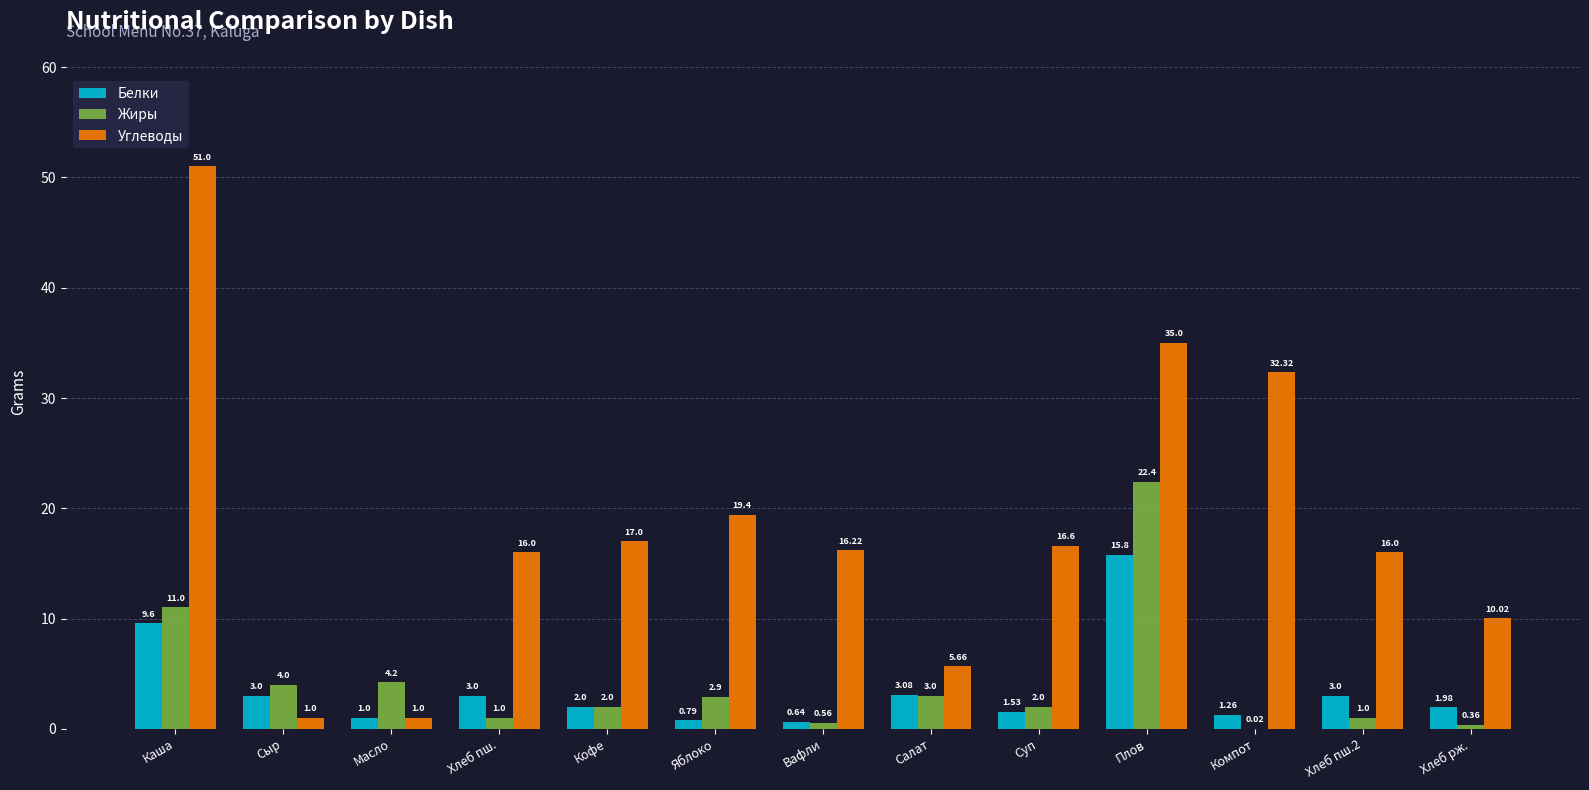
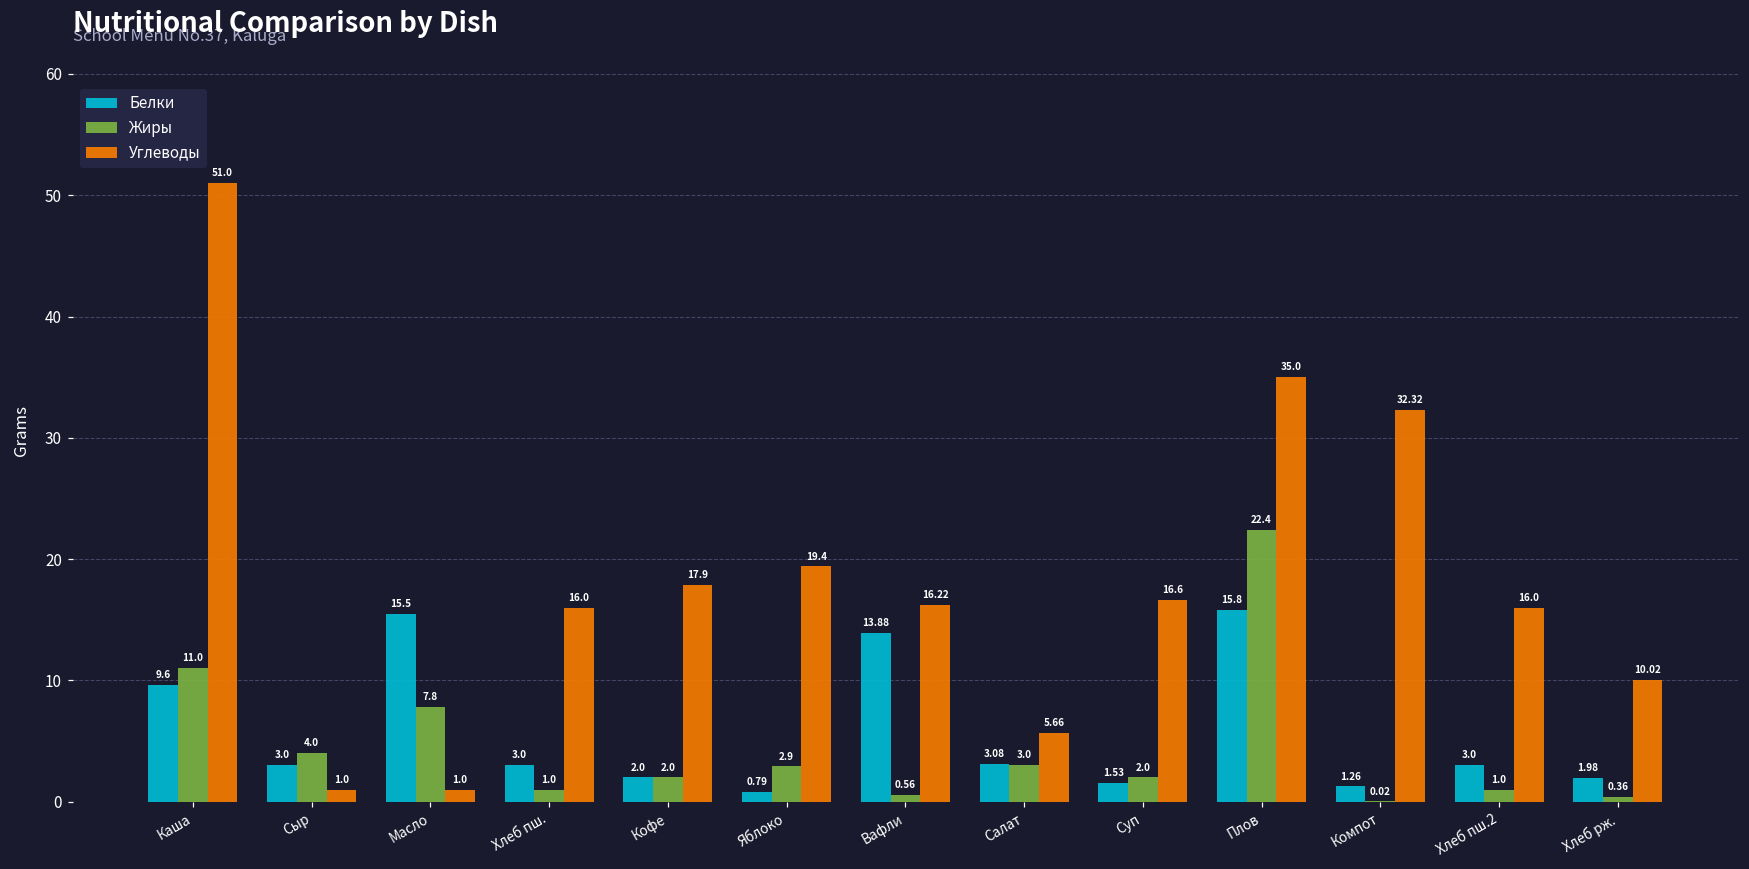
Белки, Масло: 1.0 -> 15.5
Жиры, Масло: 4.2 -> 7.8
Углеводы, Кофе: 17.0 -> 17.9
Белки, Вафли: 0.64 -> 13.88
